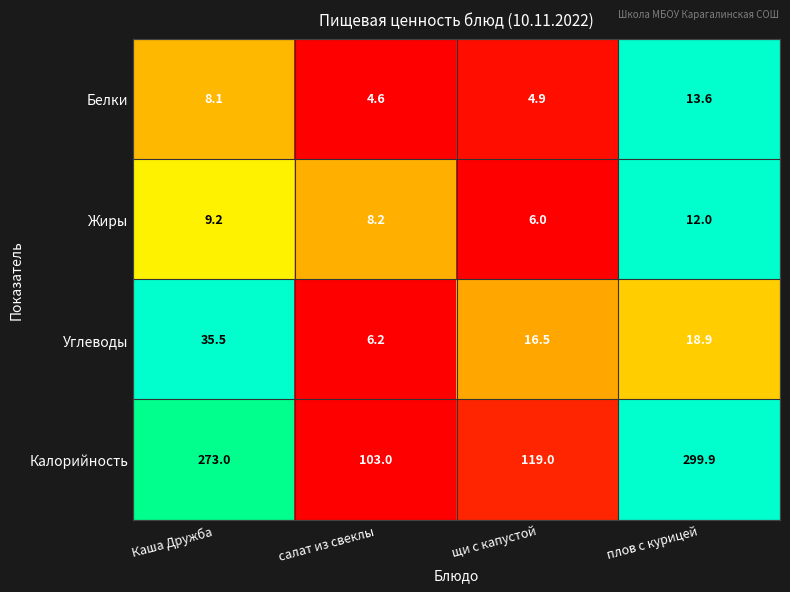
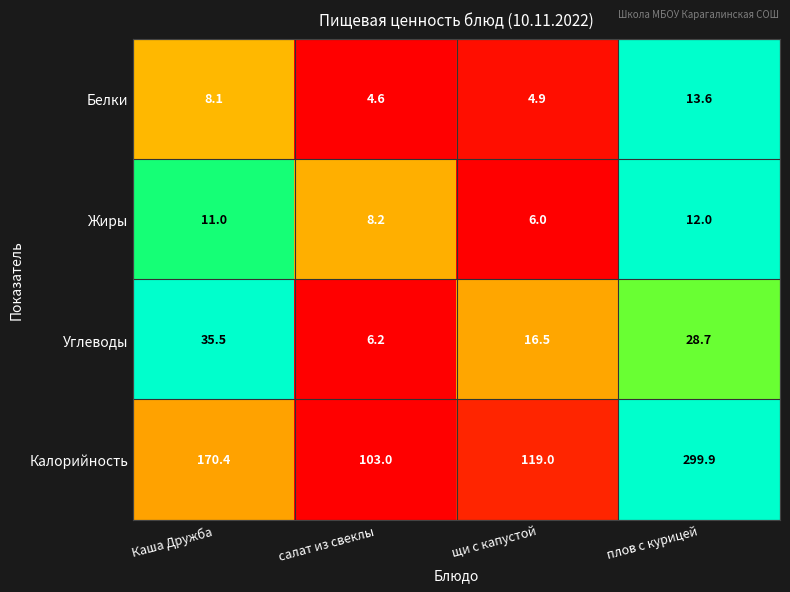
Жиры, Каша Дружба: 9.2 -> 11.0
Углеводы, плов с курицей: 18.9 -> 28.7
Калорийность, Каша Дружба: 273.0 -> 170.4
